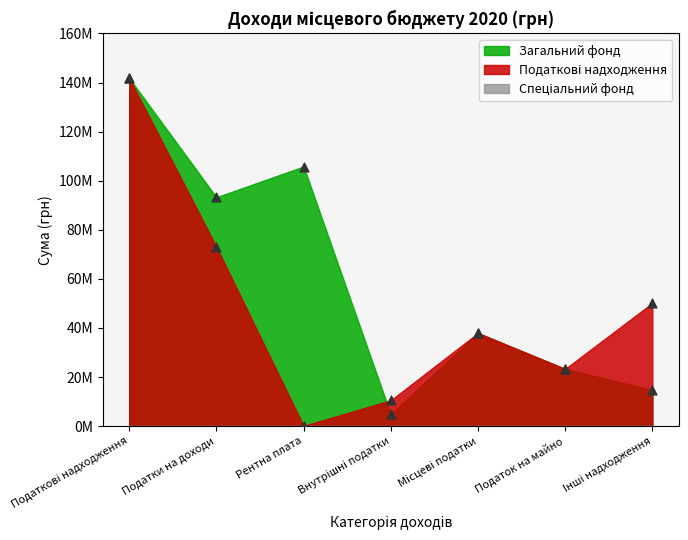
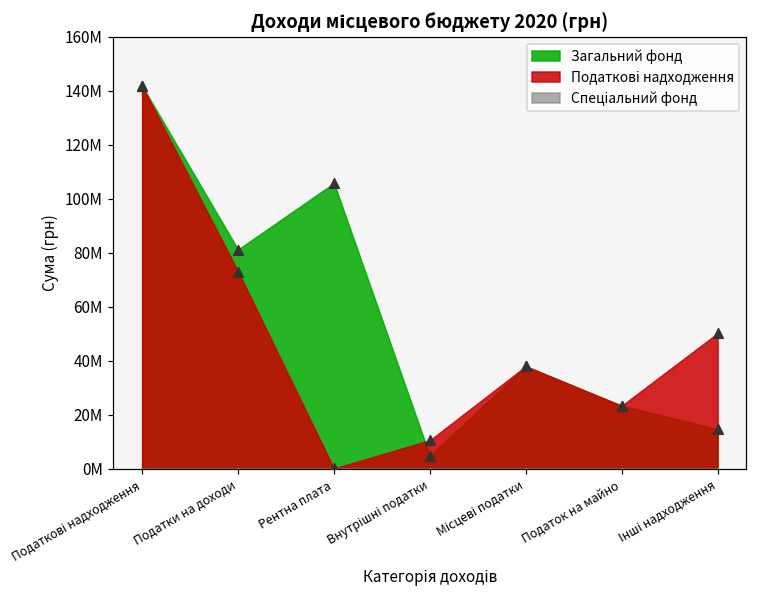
Загальний фонд, Податки на доходи: 93000000 -> 81000000
